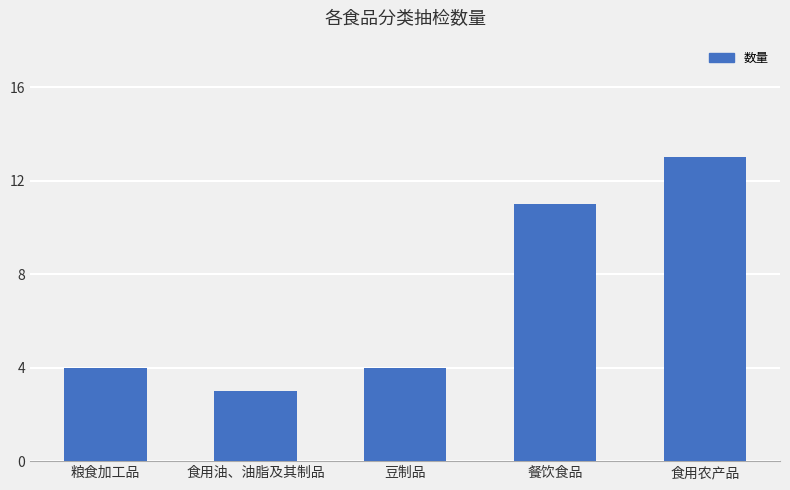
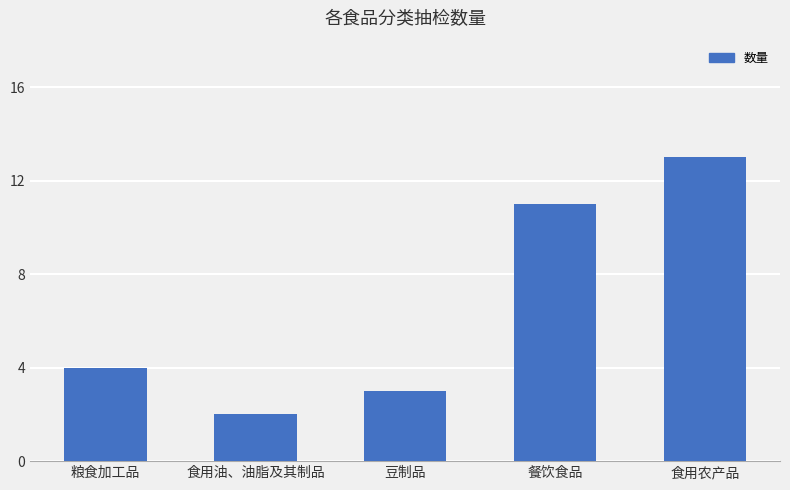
食用油、油脂及其制品: 3 -> 2
豆制品: 4 -> 3
